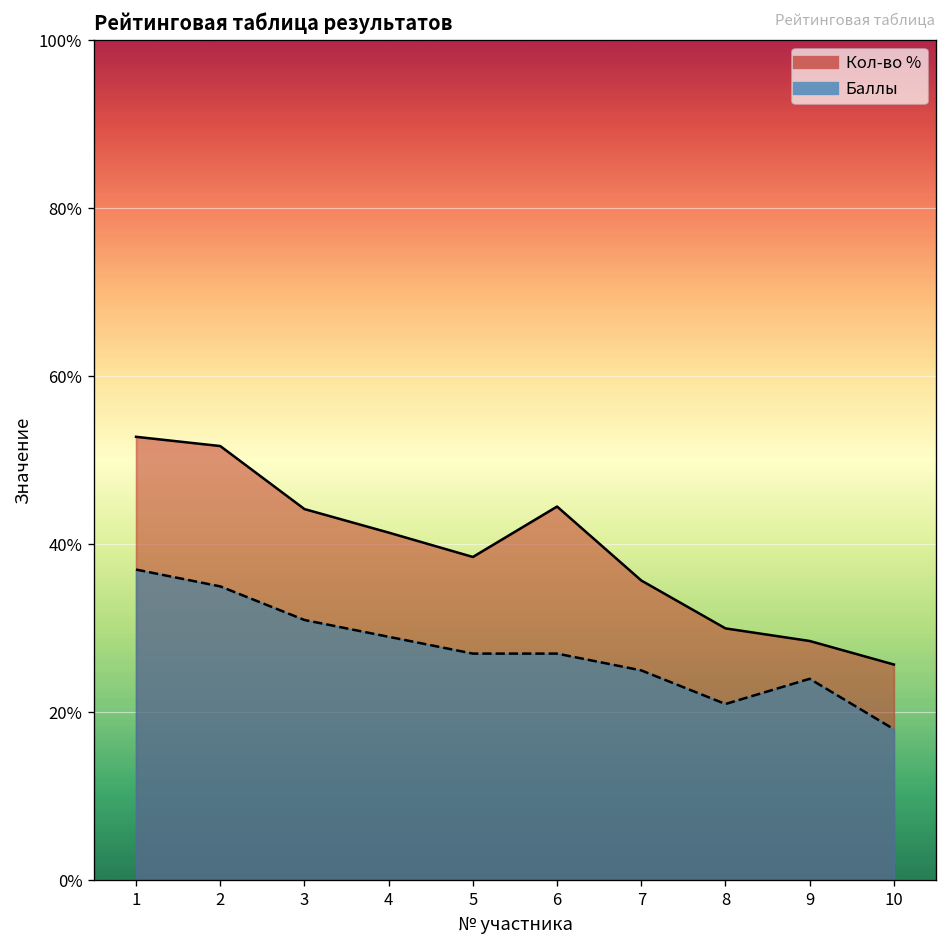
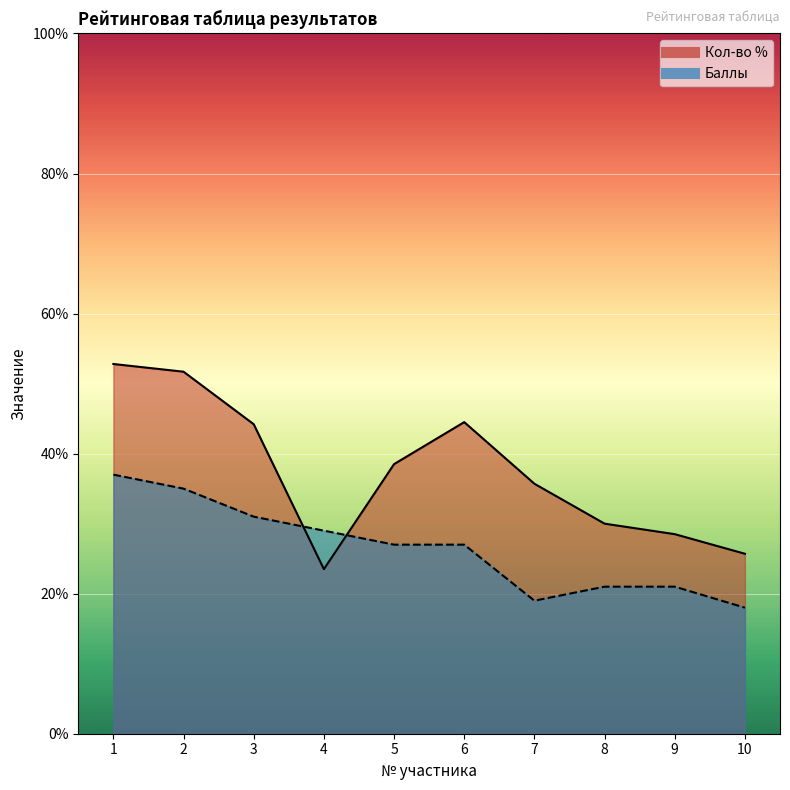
Кол-во %, 4: 41% -> 24%
Баллы, 7: 25% -> 19%
Баллы, 9: 24% -> 21%
